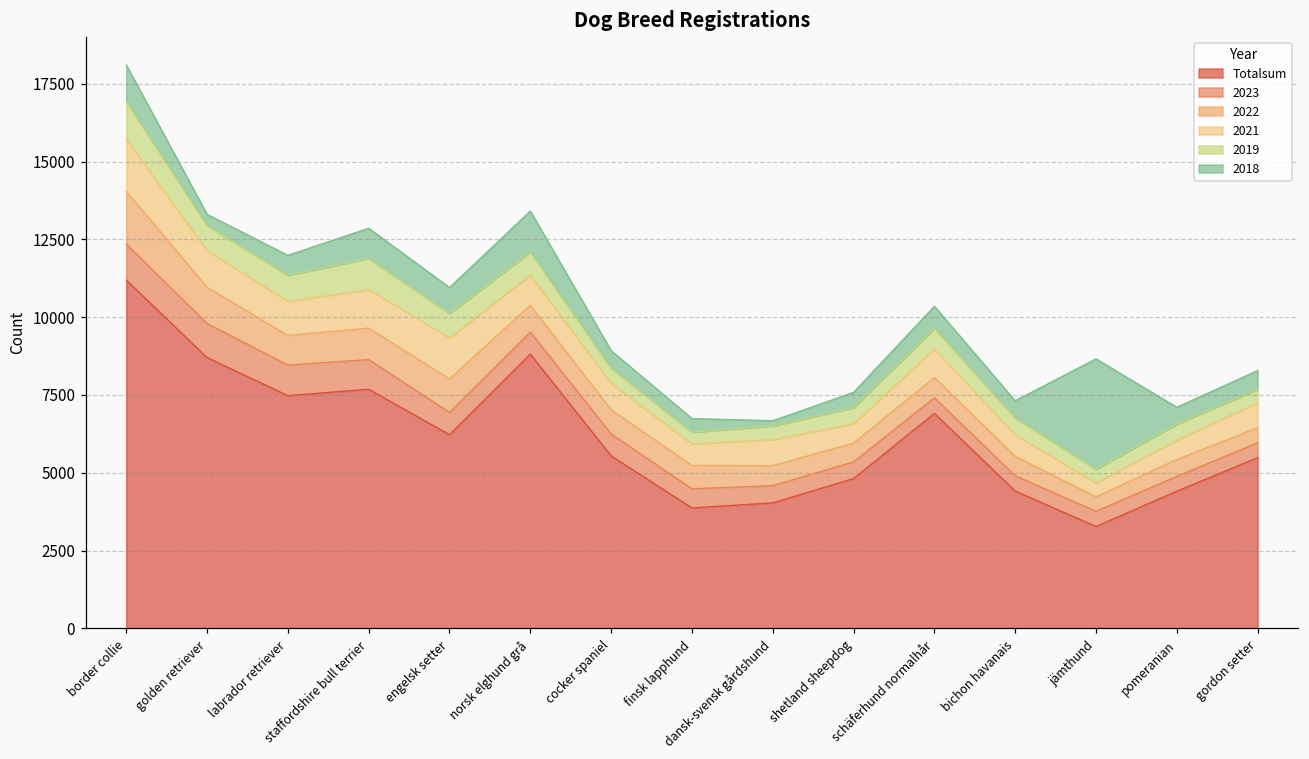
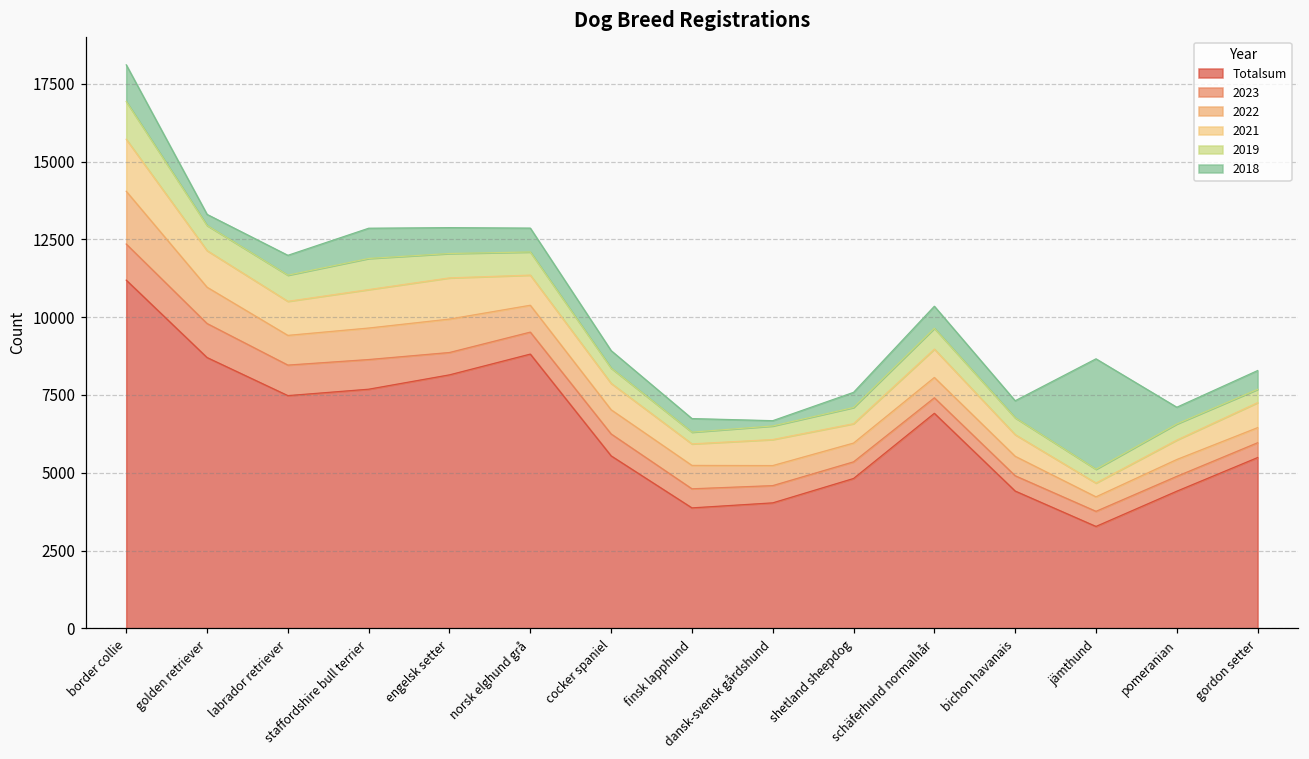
Totalsum, engelsk setter: 6200 -> 8100
2018, norsk elghund grå: 1300 -> 800
